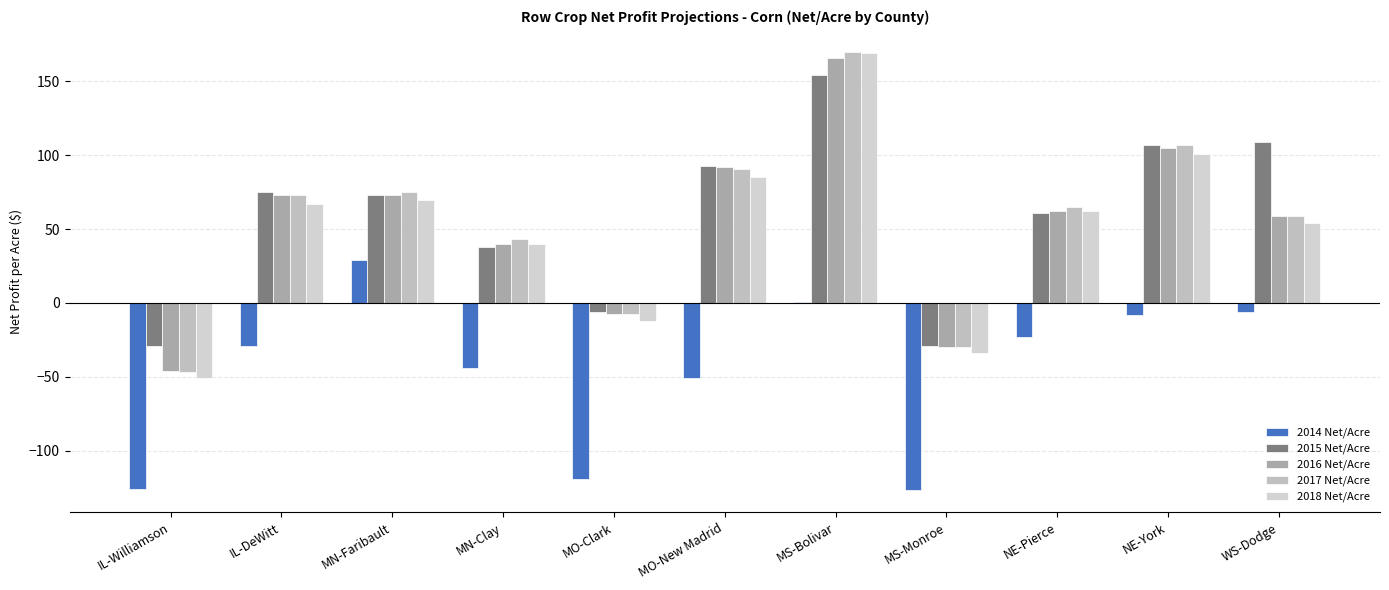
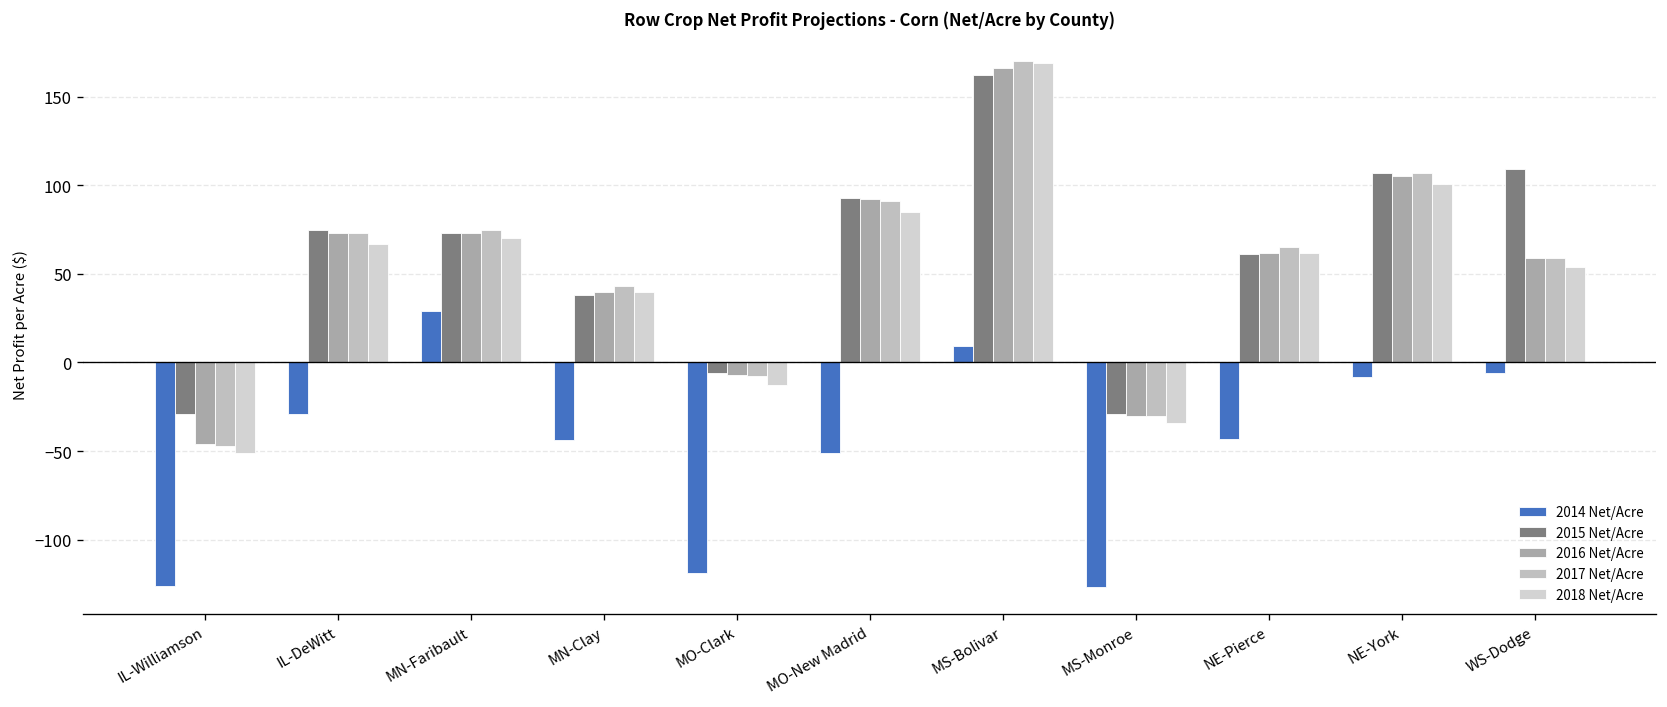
2014 Net/Acre, MS-Bolivar: 1 -> 9
2015 Net/Acre, MS-Bolivar: 154 -> 162
2014 Net/Acre, NE-Pierce: -23 -> -43
